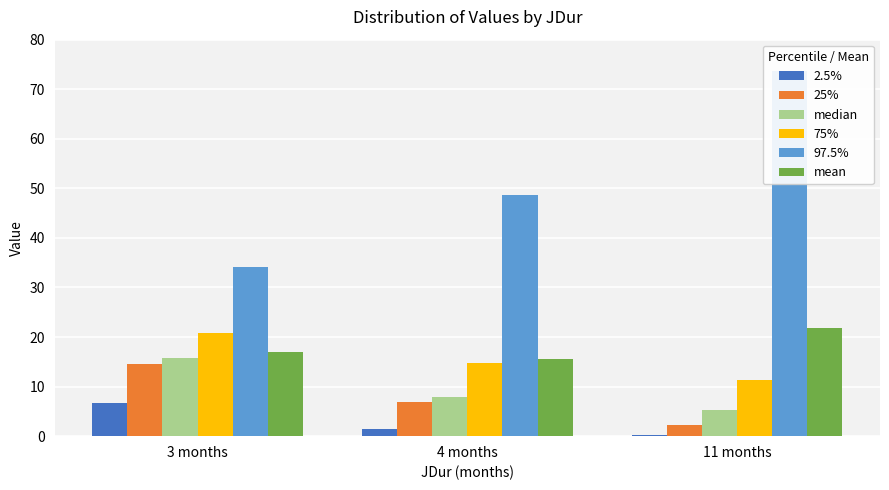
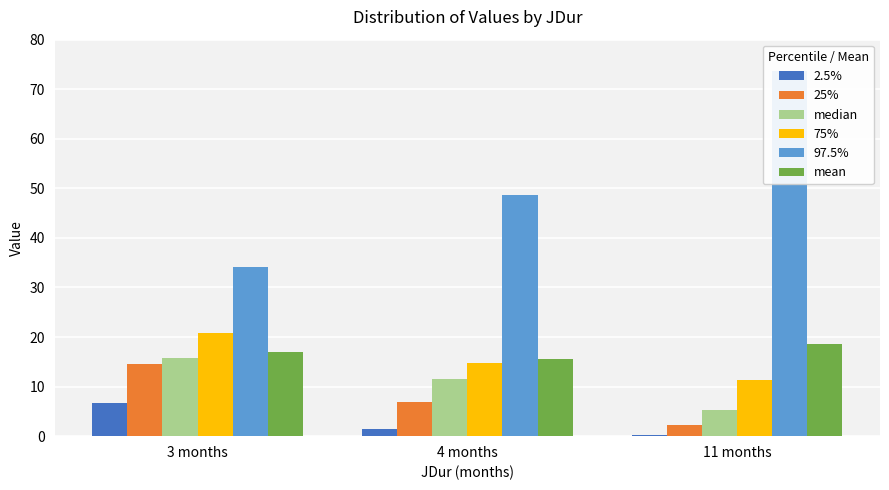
median, 4 months: 8 -> 12
mean, 11 months: 22 -> 19
